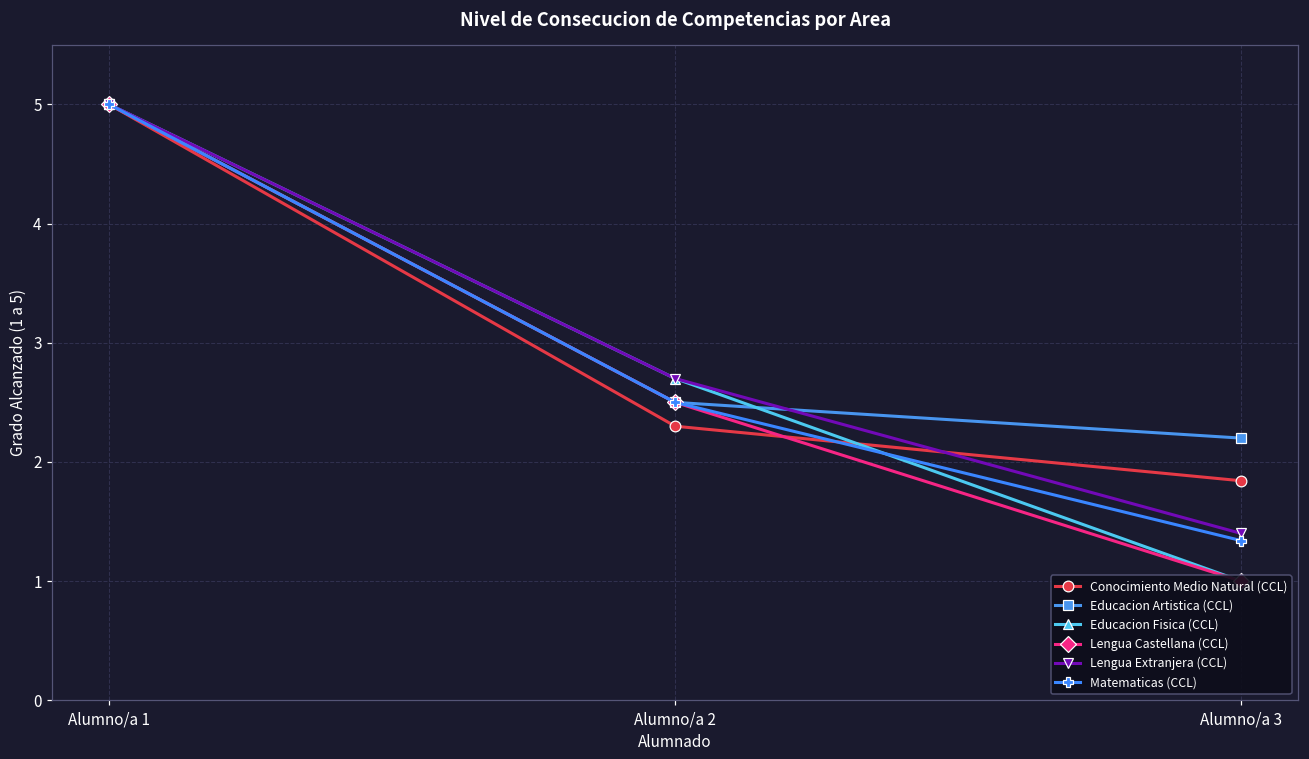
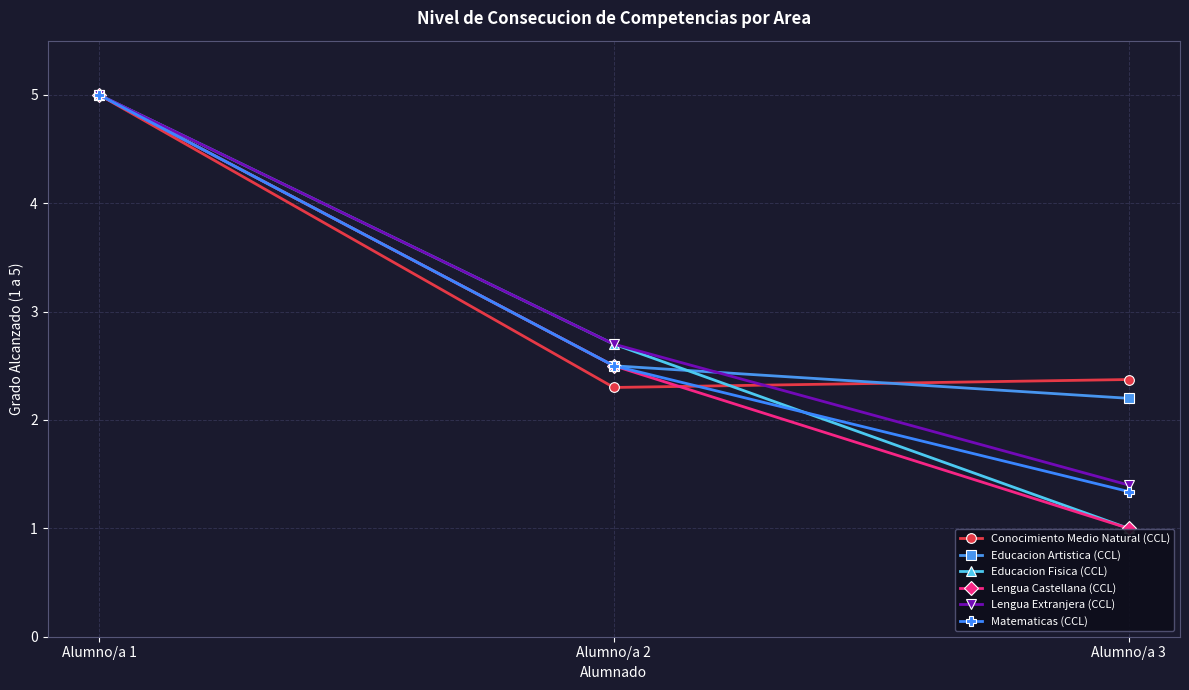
Conocimiento Medio Natural (CCL), Alumno/a 3: 1.84 -> 2.37
